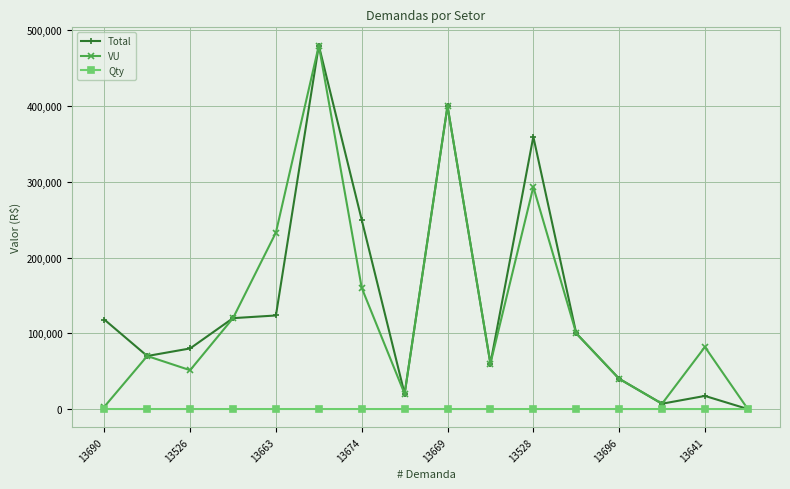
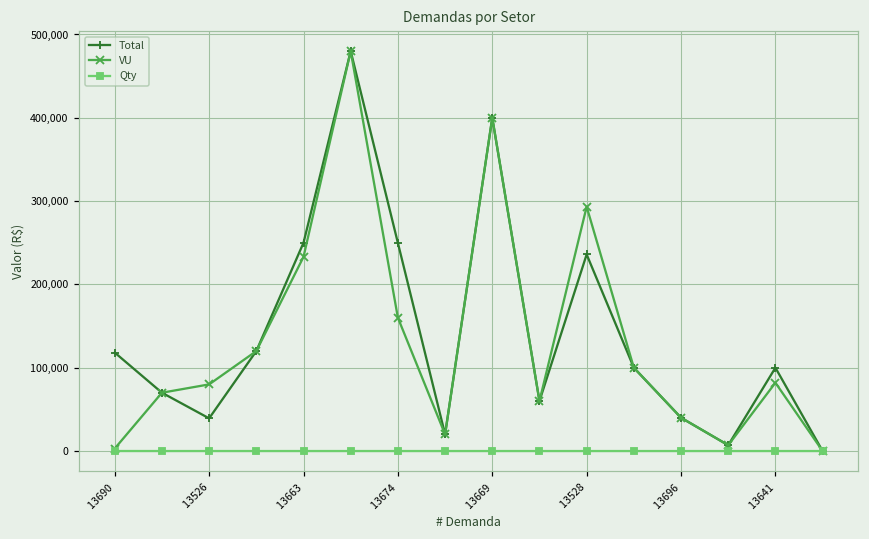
Total, 13526: 80,000 -> 40,000
VU, 13526: 50,000 -> 80,000
Total, 13663: 120,000 -> 250,000
Total, 13528: 360,000 -> 240,000
Total, 13641: 20,000 -> 100,000
